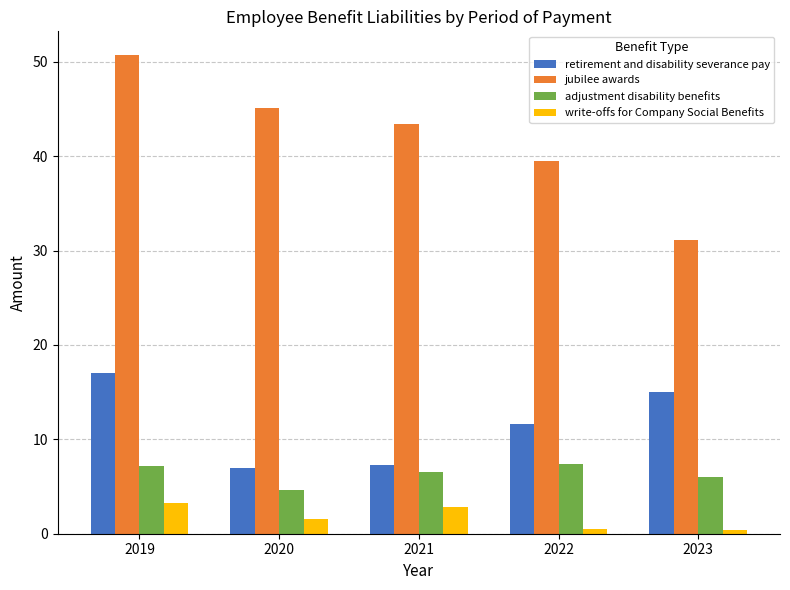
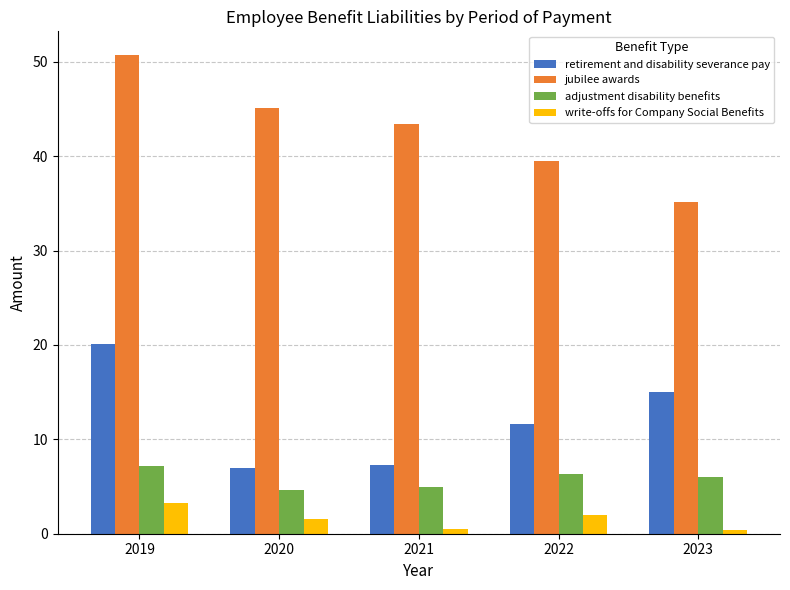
retirement and disability severance pay, 2019: 17 -> 20
adjustment disability benefits, 2021: 7 -> 5
write-offs for Company Social Benefits, 2021: 3 -> 1
adjustment disability benefits, 2022: 7 -> 6
write-offs for Company Social Benefits, 2022: 1 -> 2
jubilee awards, 2023: 31 -> 35
